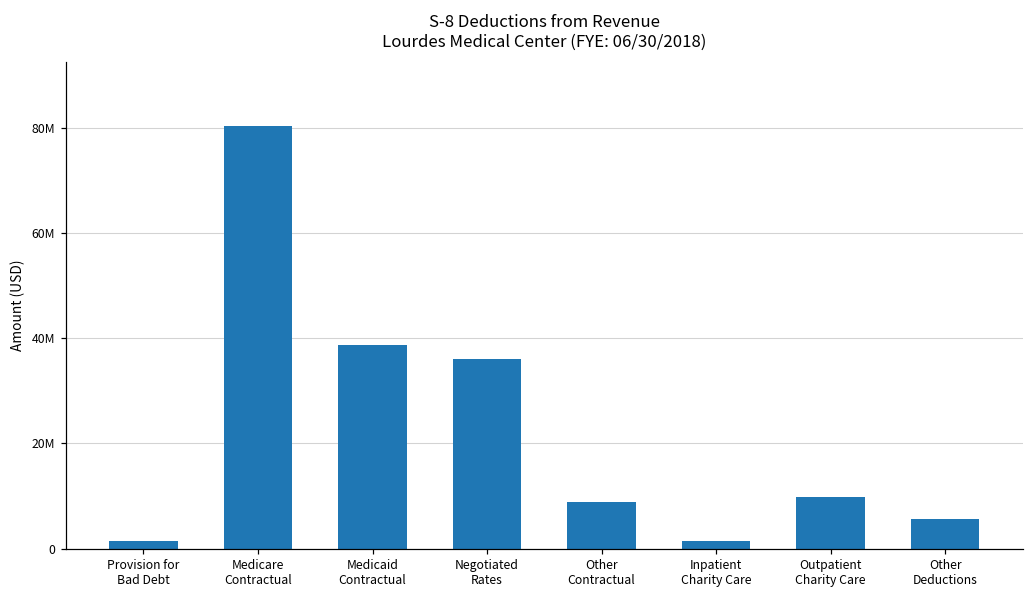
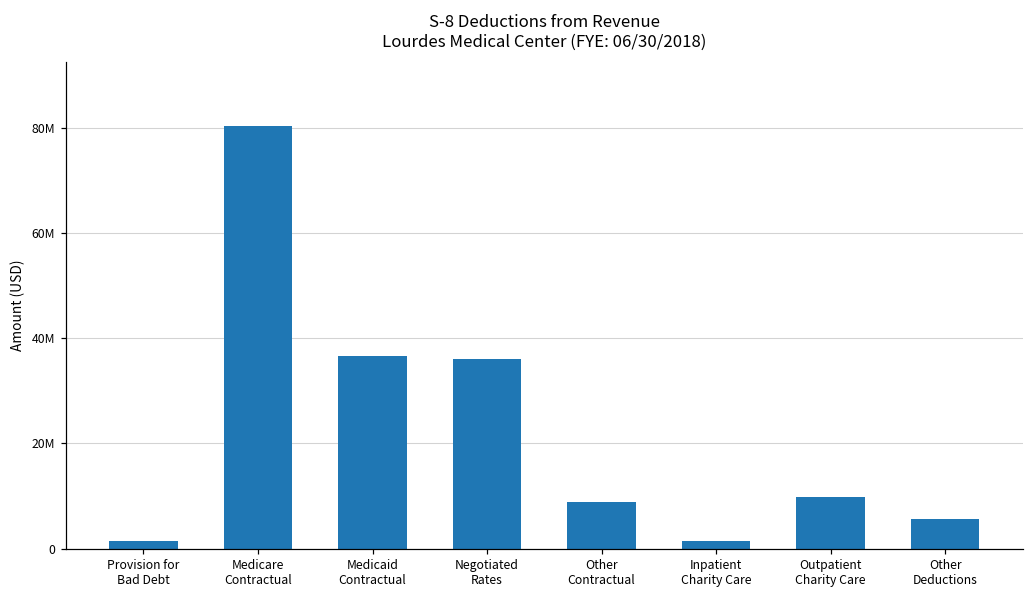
Medicaid Contractual: 39000000 -> 37000000
